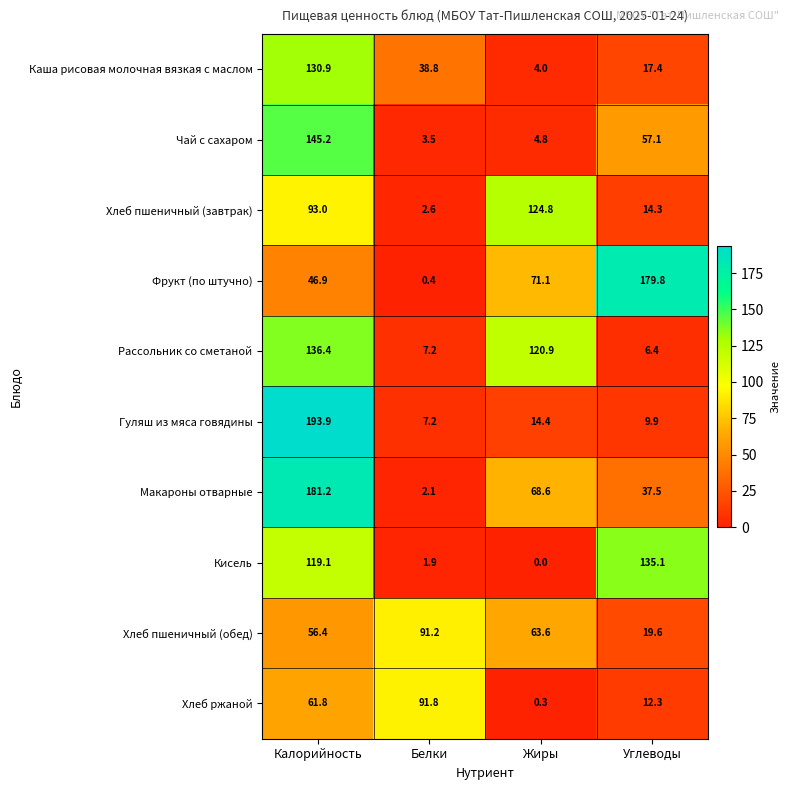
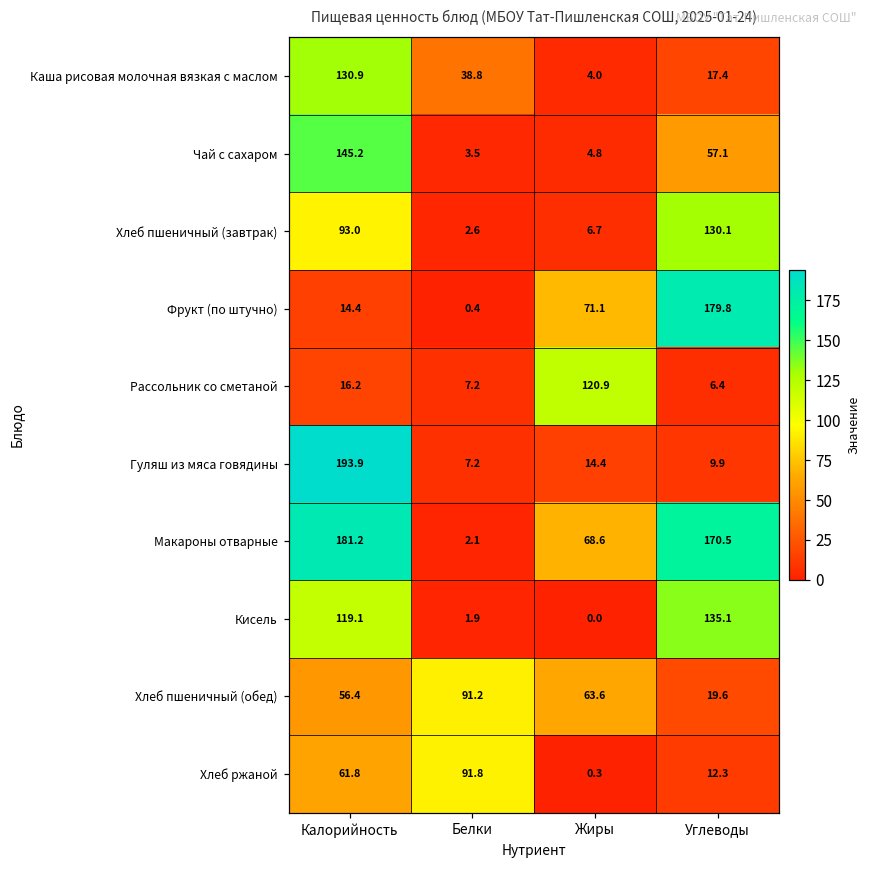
Хлеб пшеничный (завтрак), Жиры: 124.8 -> 6.7
Хлеб пшеничный (завтрак), Углеводы: 14.3 -> 130.1
Фрукт (по штучно), Калорийность: 46.9 -> 14.4
Рассольник со сметаной, Калорийность: 136.4 -> 16.2
Макароны отварные, Углеводы: 37.5 -> 170.5
